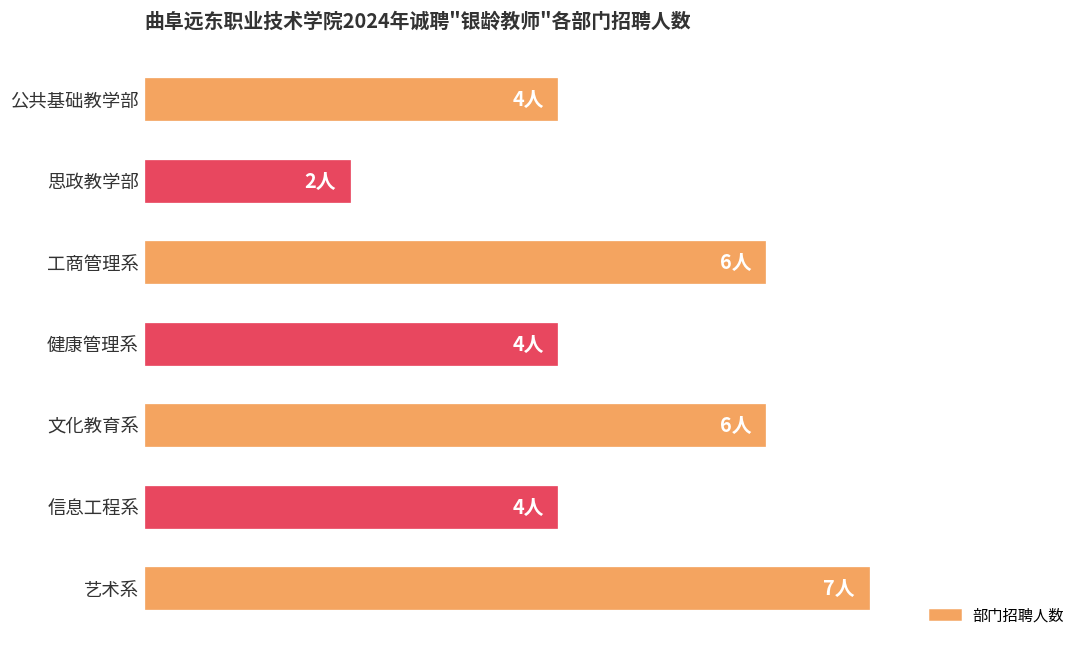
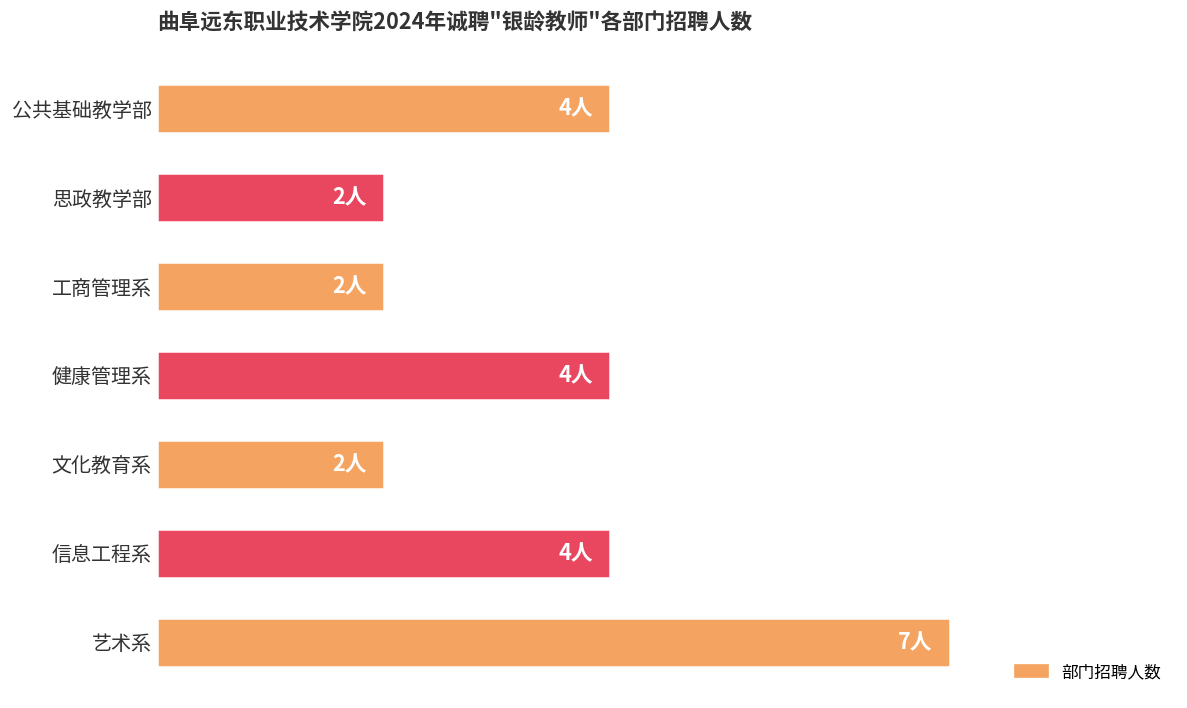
工商管理系: 6人 -> 2人
文化教育系: 6人 -> 2人
